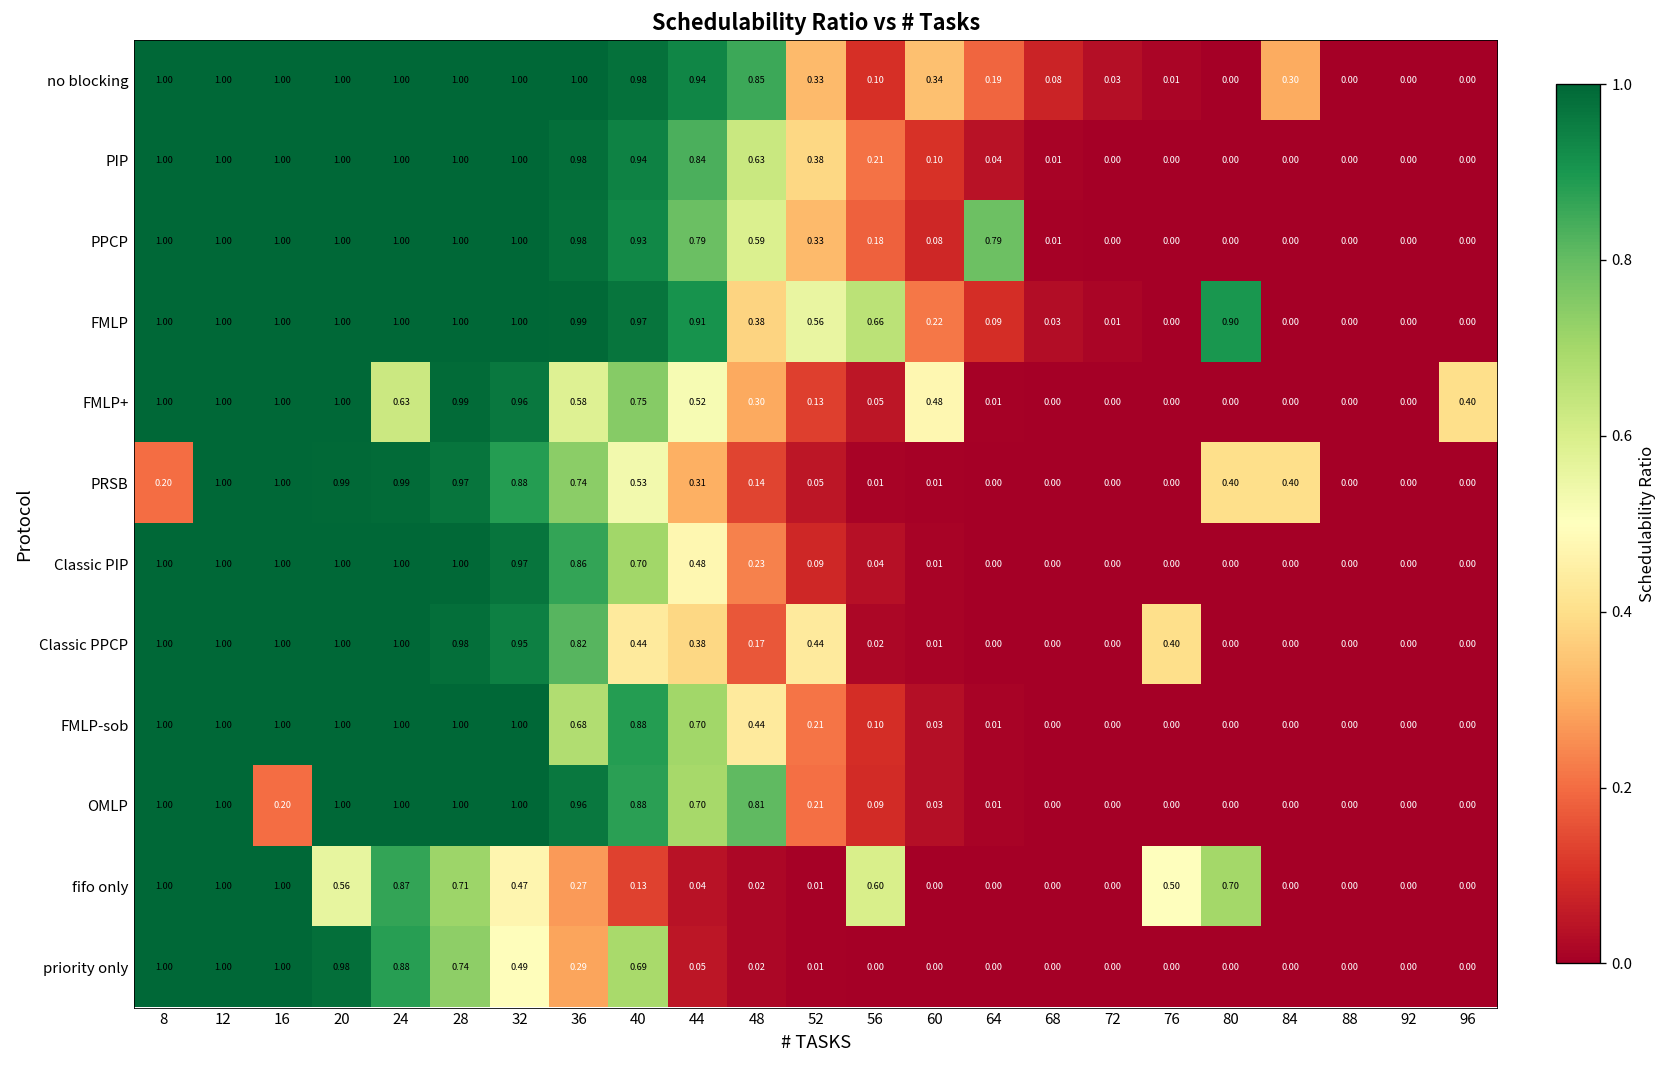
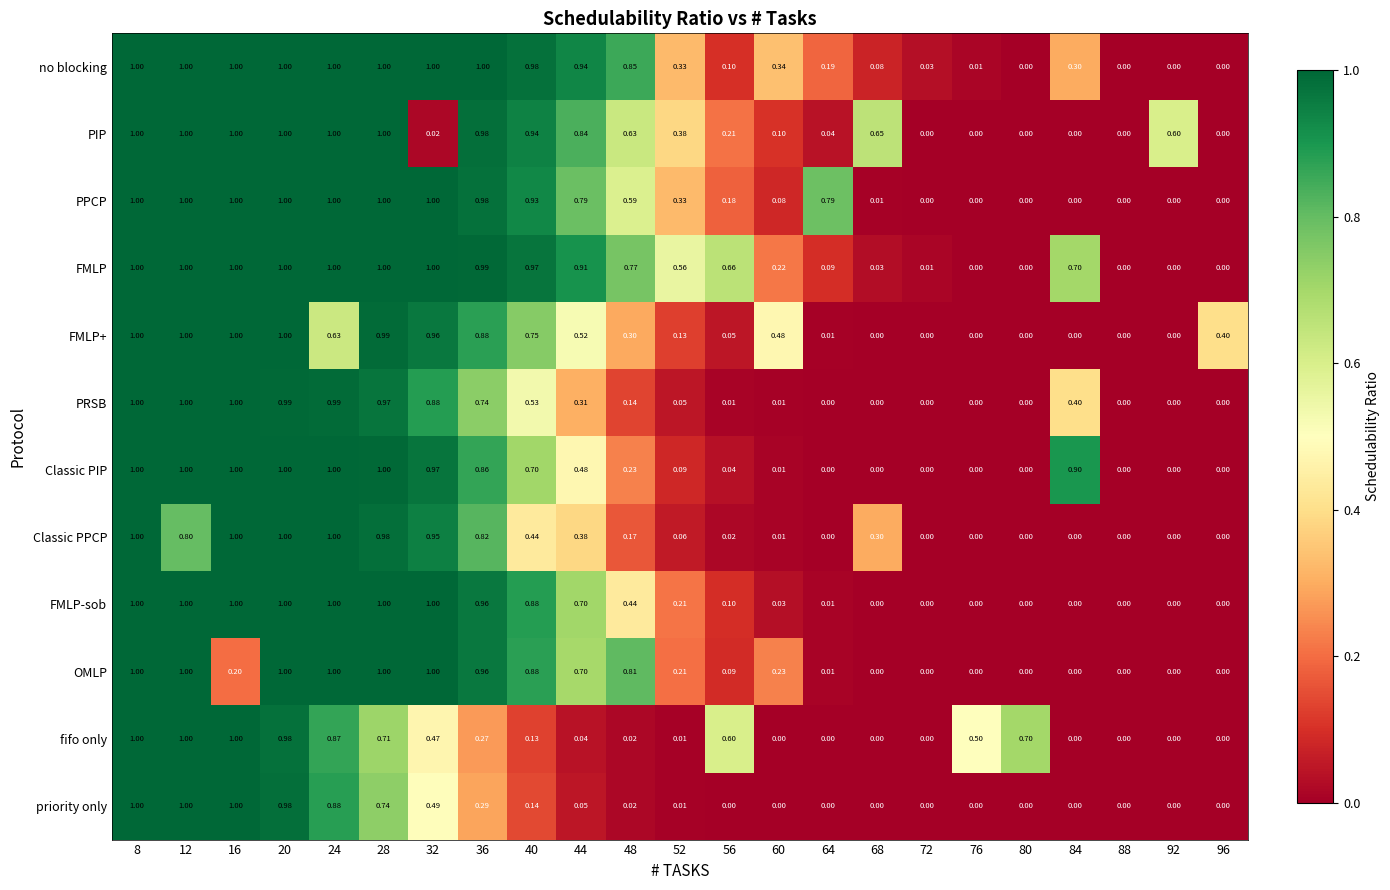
PIP, 32: 1.00 -> 0.02
PIP, 68: 0.01 -> 0.65
PIP, 92: 0.00 -> 0.60
FMLP, 48: 0.38 -> 0.77
FMLP, 80: 0.90 -> 0.00
FMLP, 84: 0.00 -> 0.70
FMLP+, 36: 0.58 -> 0.88
PRSB, 8: 0.20 -> 1.00
PRSB, 80: 0.40 -> 0.00
Classic PIP, 84: 0.00 -> 0.90
Classic PPCP, 12: 1.00 -> 0.80
Classic PPCP, 52: 0.44 -> 0.06
Classic PPCP, 68: 0.00 -> 0.30
Classic PPCP, 76: 0.40 -> 0.00
FMLP-sob, 36: 0.68 -> 0.96
OMLP, 60: 0.03 -> 0.23
fifo only, 20: 0.56 -> 0.98
priority only, 40: 0.69 -> 0.14
